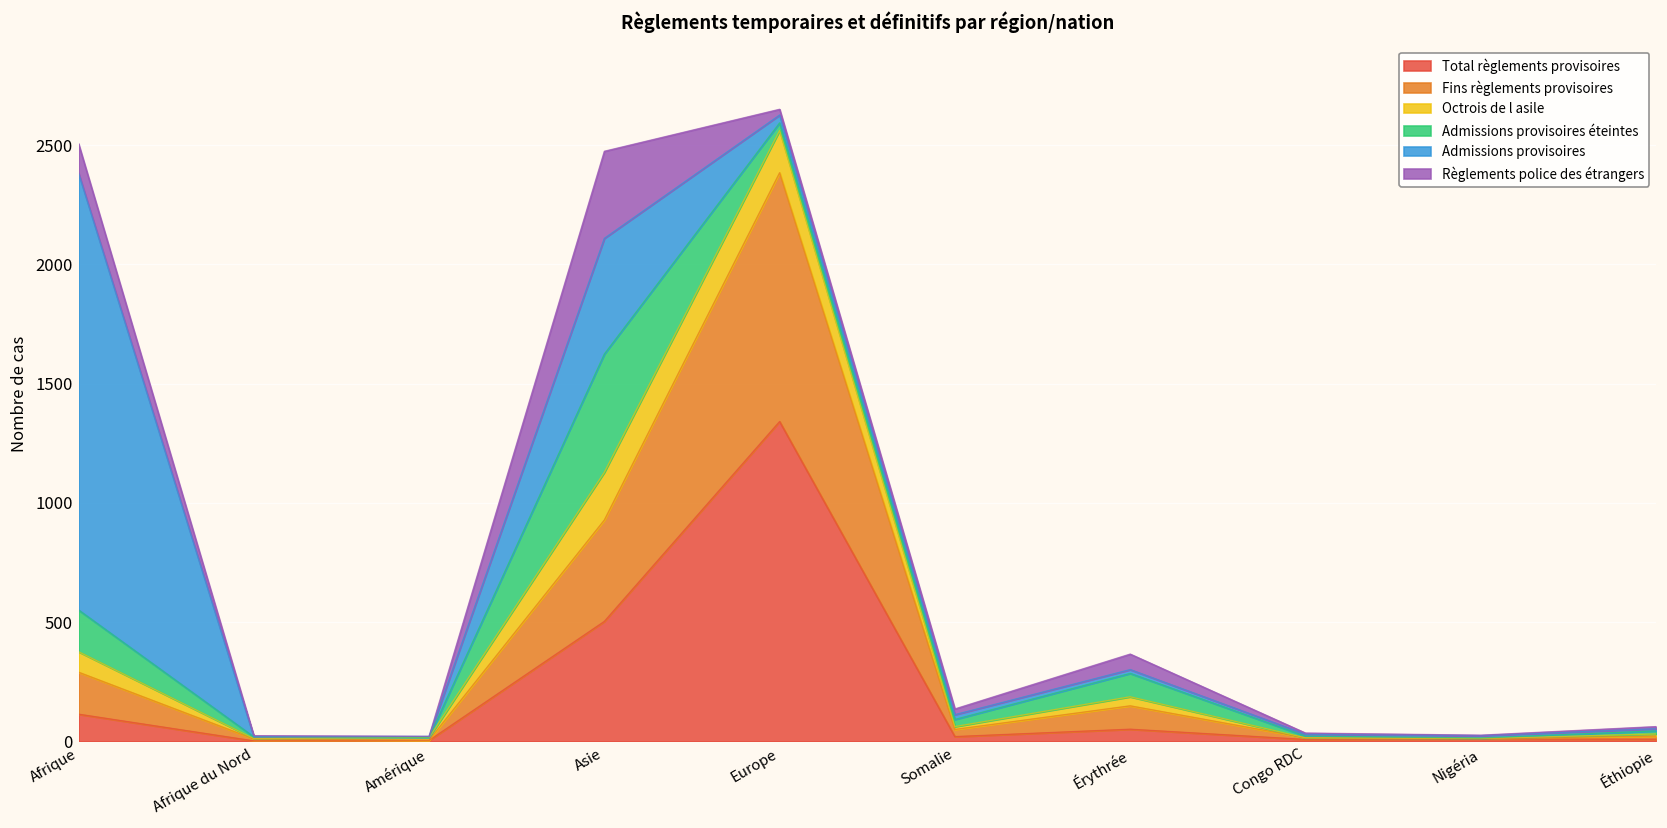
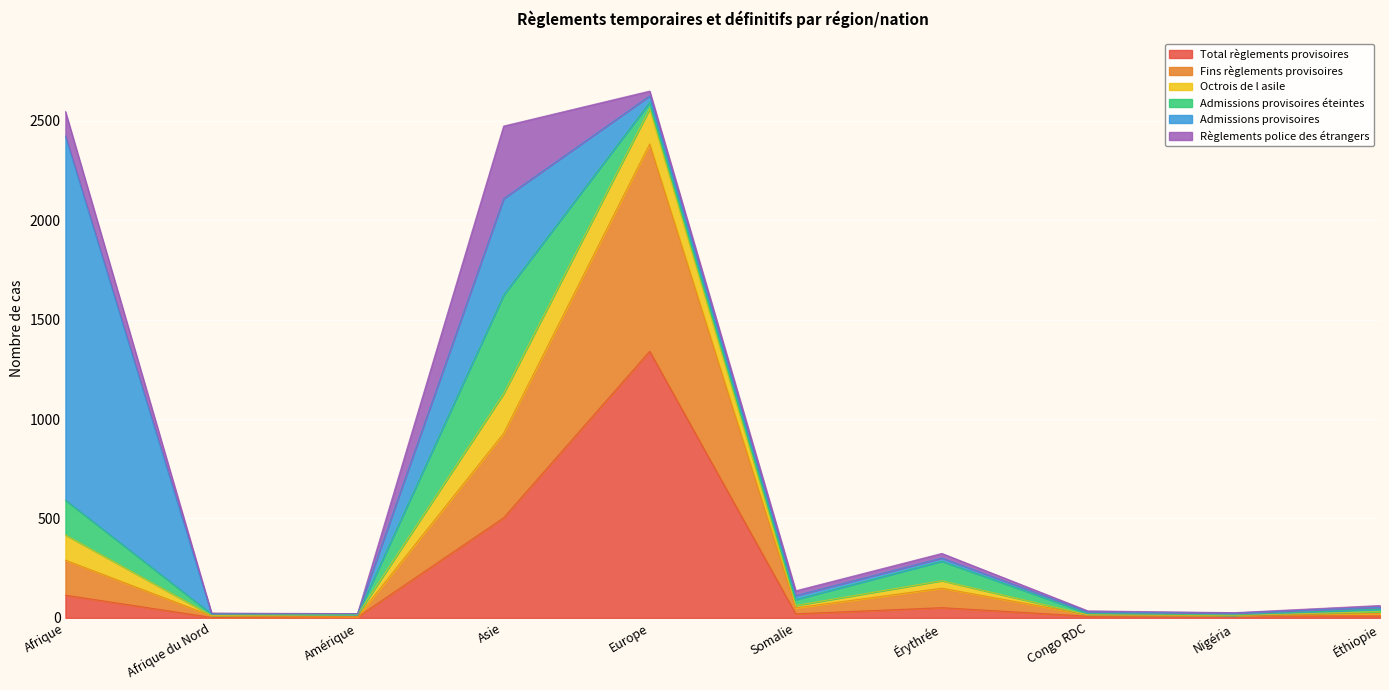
Octrois de l asile, Afrique: 90 -> 130
Règlements police des étrangers, Érythrée: 70 -> 20
